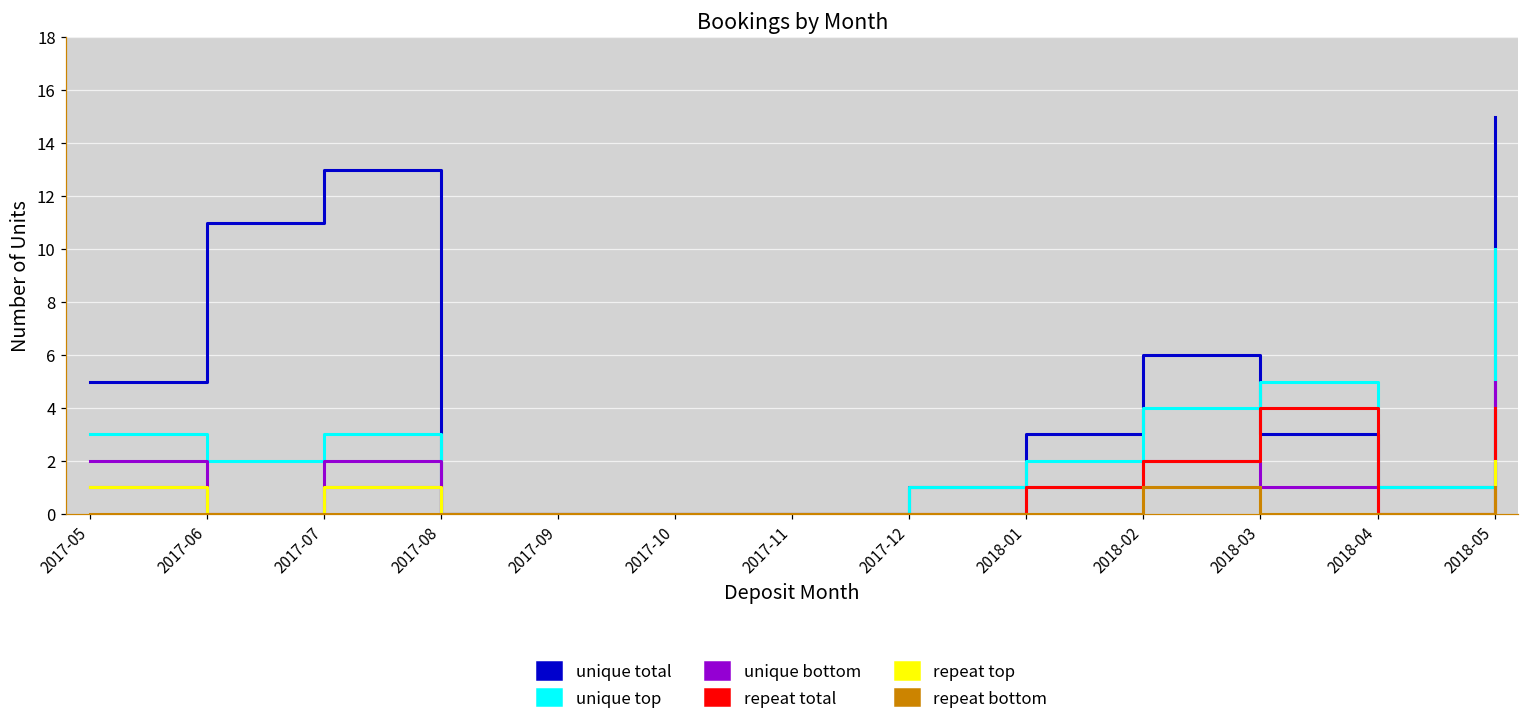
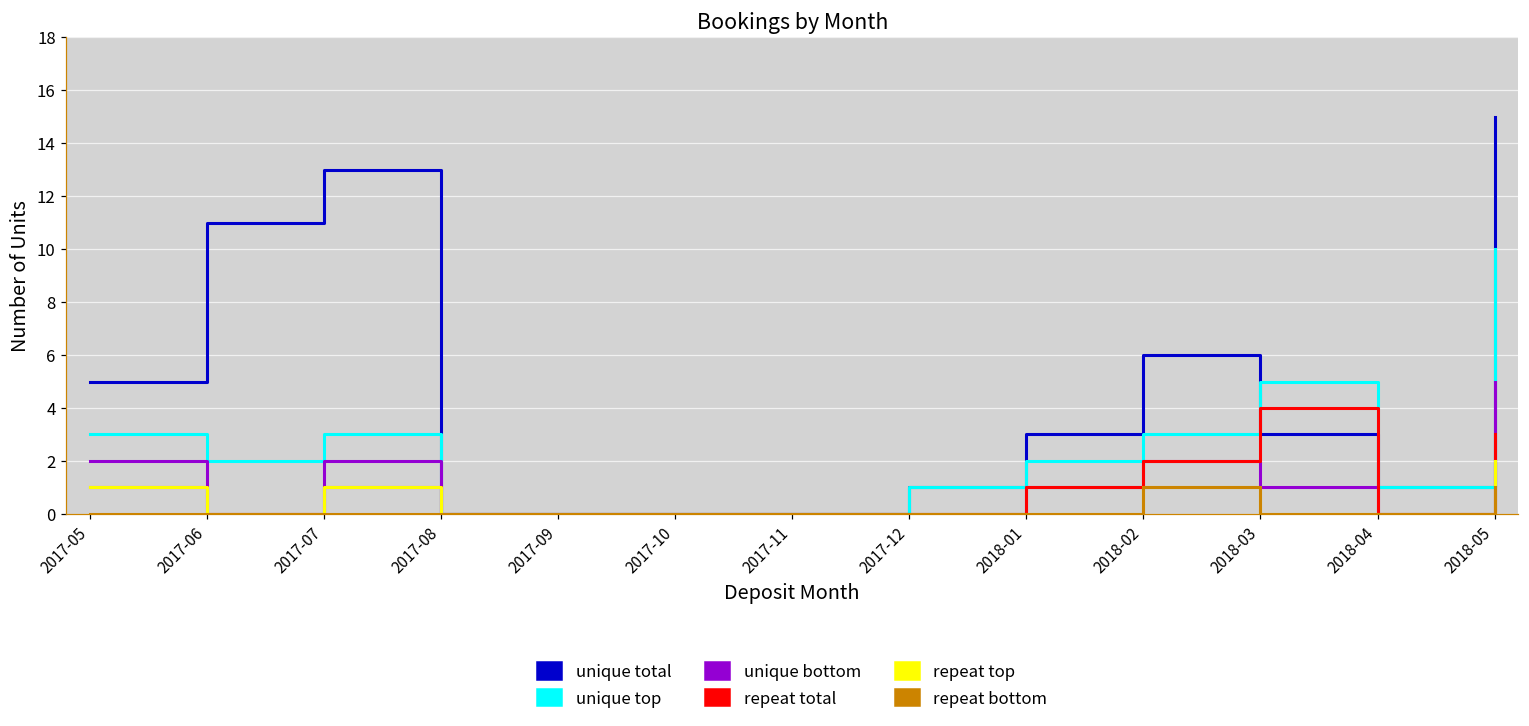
unique top, 2018-02: 4 -> 3
repeat total, 2018-05: 4 -> 3
